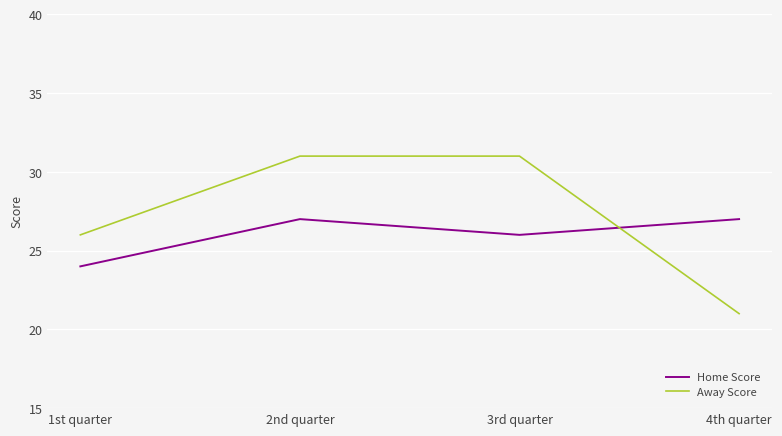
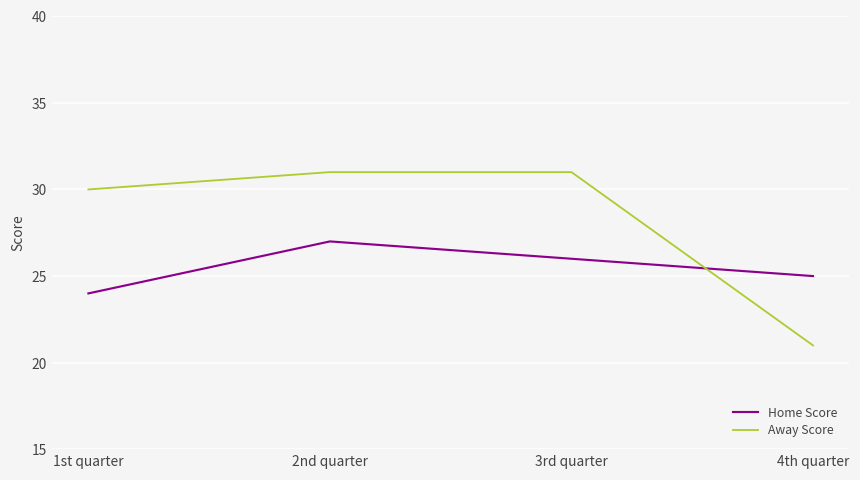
Away Score, 1st quarter: 26 -> 30
Home Score, 4th quarter: 27 -> 25
